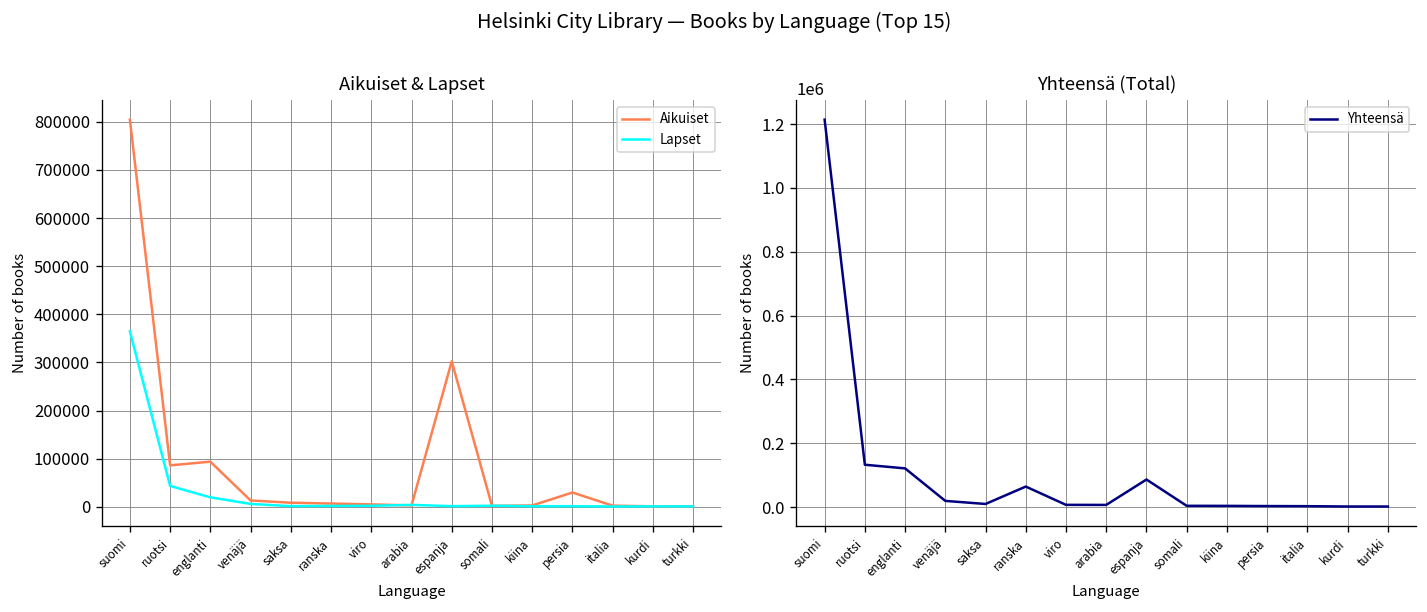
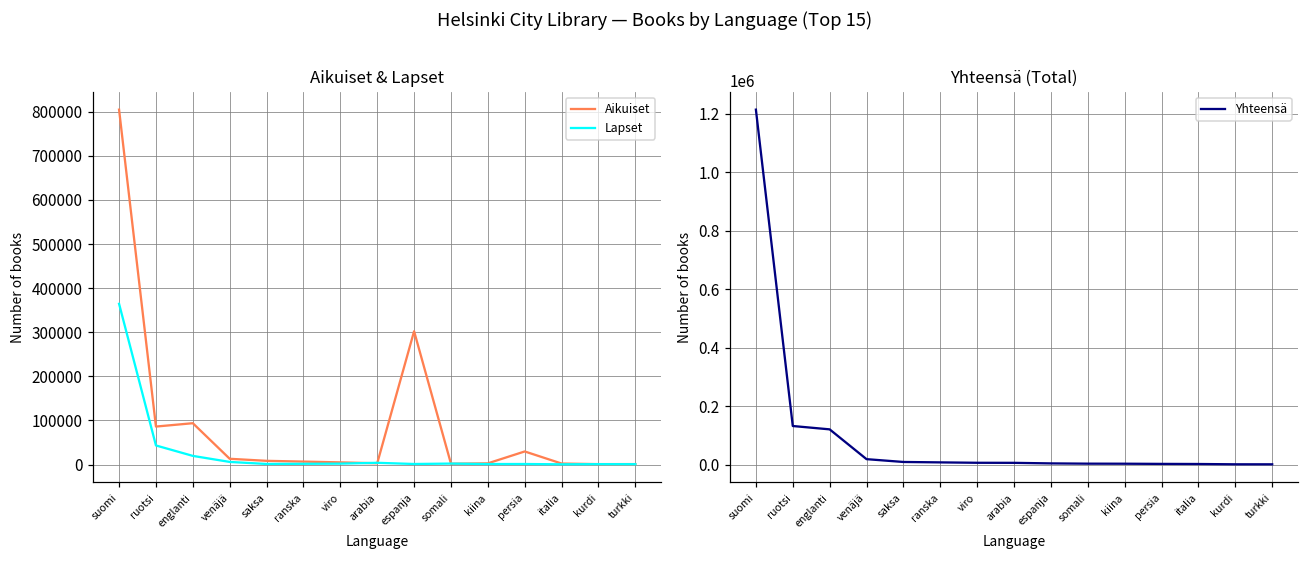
Yhteensä (Total), ranska: 60000 -> 10000
Yhteensä (Total), espanja: 90000 -> 0
